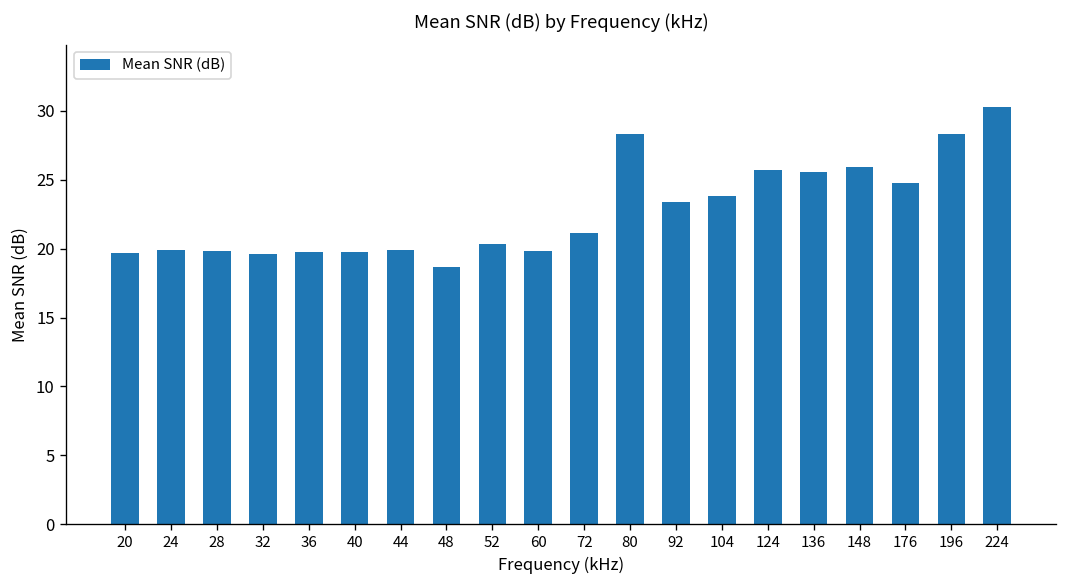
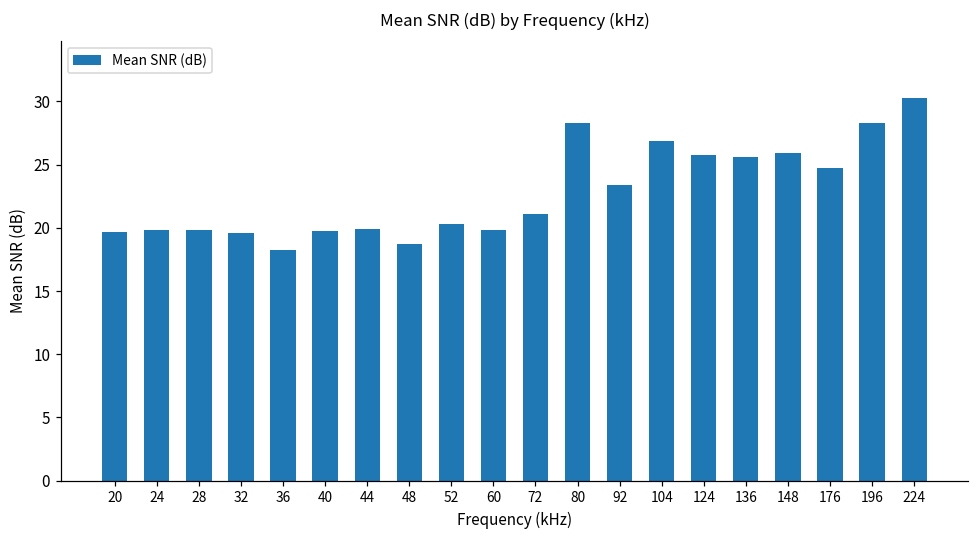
36: 19.8 -> 18.2
104: 23.8 -> 26.9
